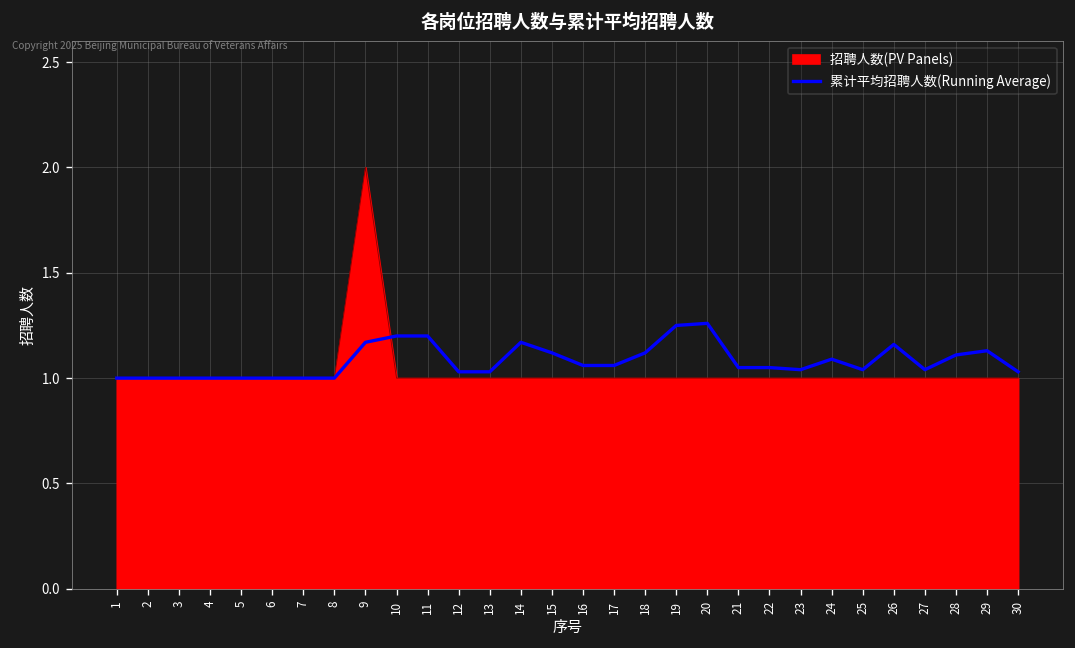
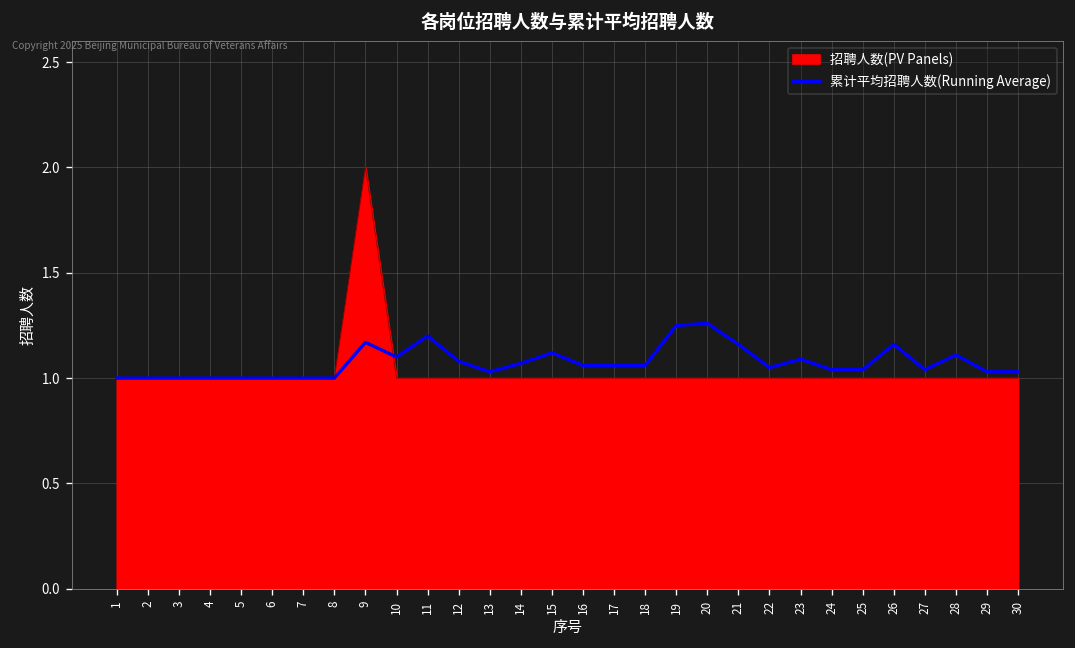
累计平均招聘人数(Running Average), 10: 1.2 -> 1.1
累计平均招聘人数(Running Average), 12: 1.03 -> 1.08
累计平均招聘人数(Running Average), 14: 1.17 -> 1.07
累计平均招聘人数(Running Average), 18: 1.12 -> 1.06
累计平均招聘人数(Running Average), 21: 1.05 -> 1.16
累计平均招聘人数(Running Average), 23: 1.04 -> 1.09
累计平均招聘人数(Running Average), 24: 1.09 -> 1.04
累计平均招聘人数(Running Average), 29: 1.13 -> 1.03
